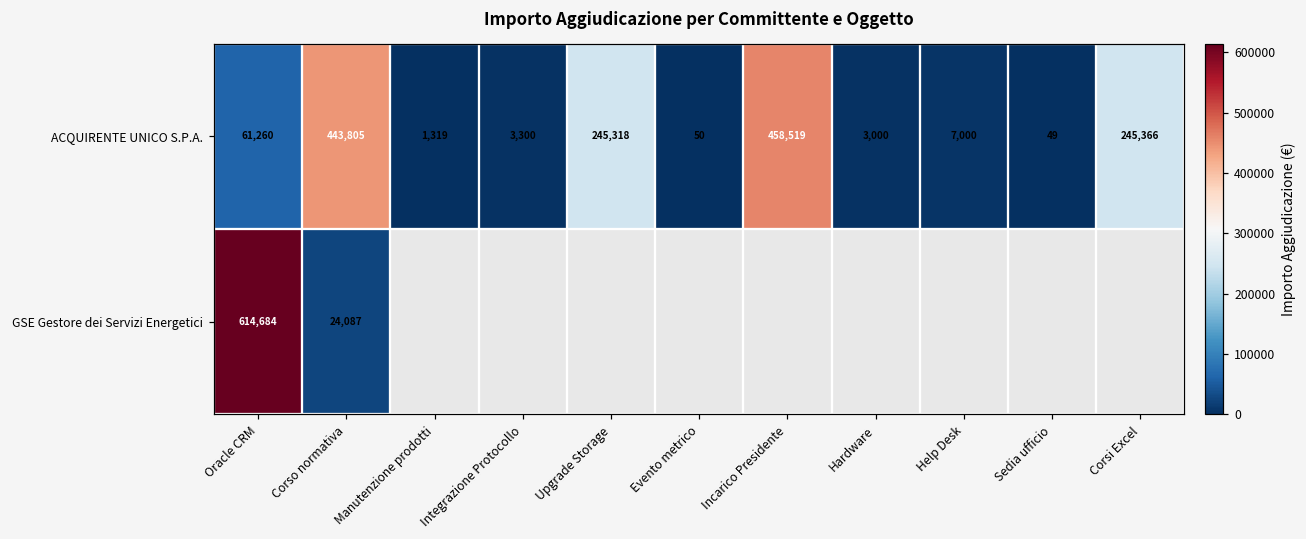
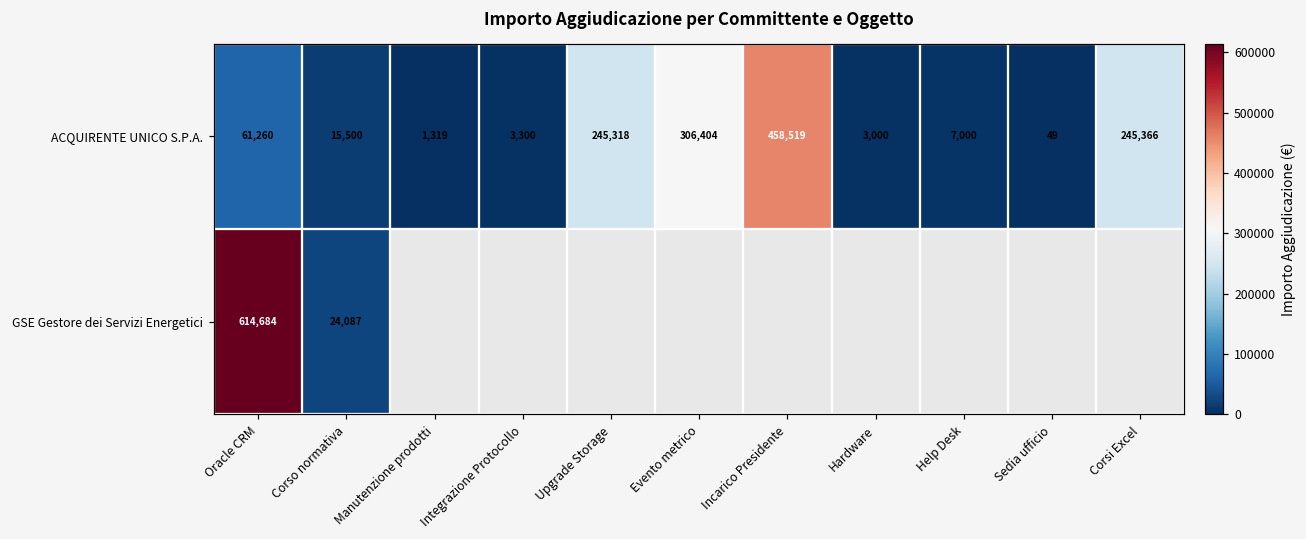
ACQUIRENTE UNICO S.P.A., Corso normativa: 443,805 -> 15,500
ACQUIRENTE UNICO S.P.A., Evento metrico: 50 -> 306,404
